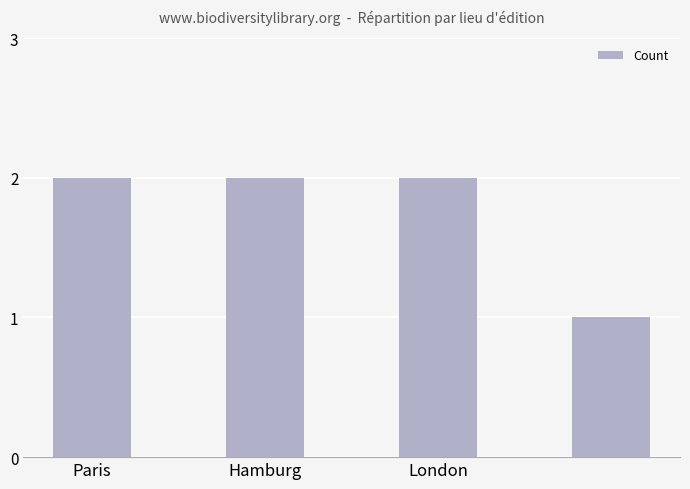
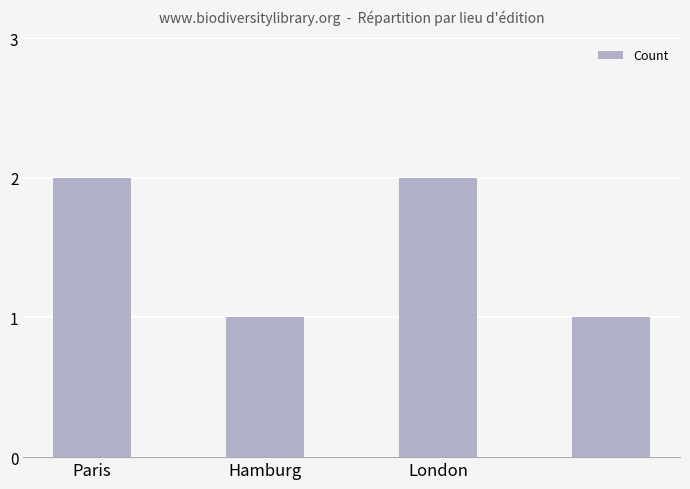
Hamburg: 2 -> 1
